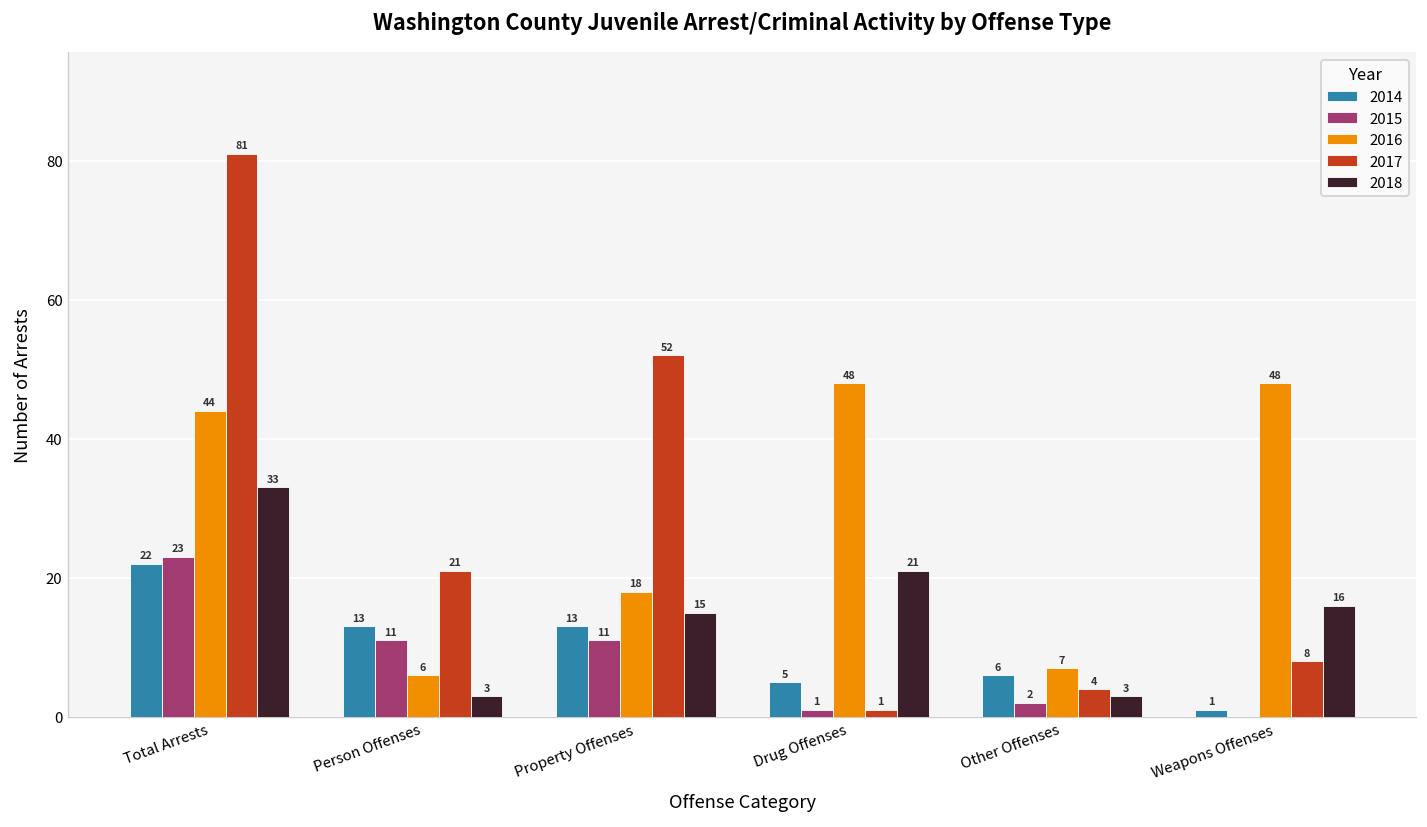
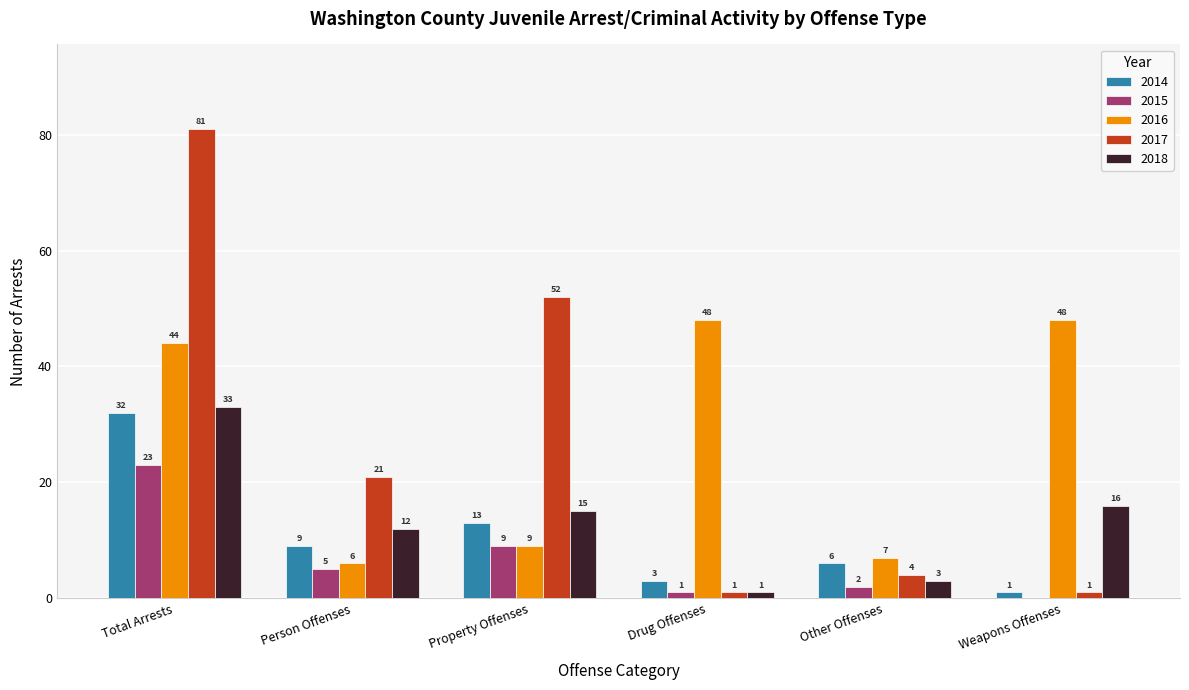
2014, Total Arrests: 22 -> 32
2014, Person Offenses: 13 -> 9
2015, Person Offenses: 11 -> 5
2018, Person Offenses: 3 -> 12
2015, Property Offenses: 11 -> 9
2016, Property Offenses: 18 -> 9
2014, Drug Offenses: 5 -> 3
2018, Drug Offenses: 21 -> 1
2017, Weapons Offenses: 8 -> 1
